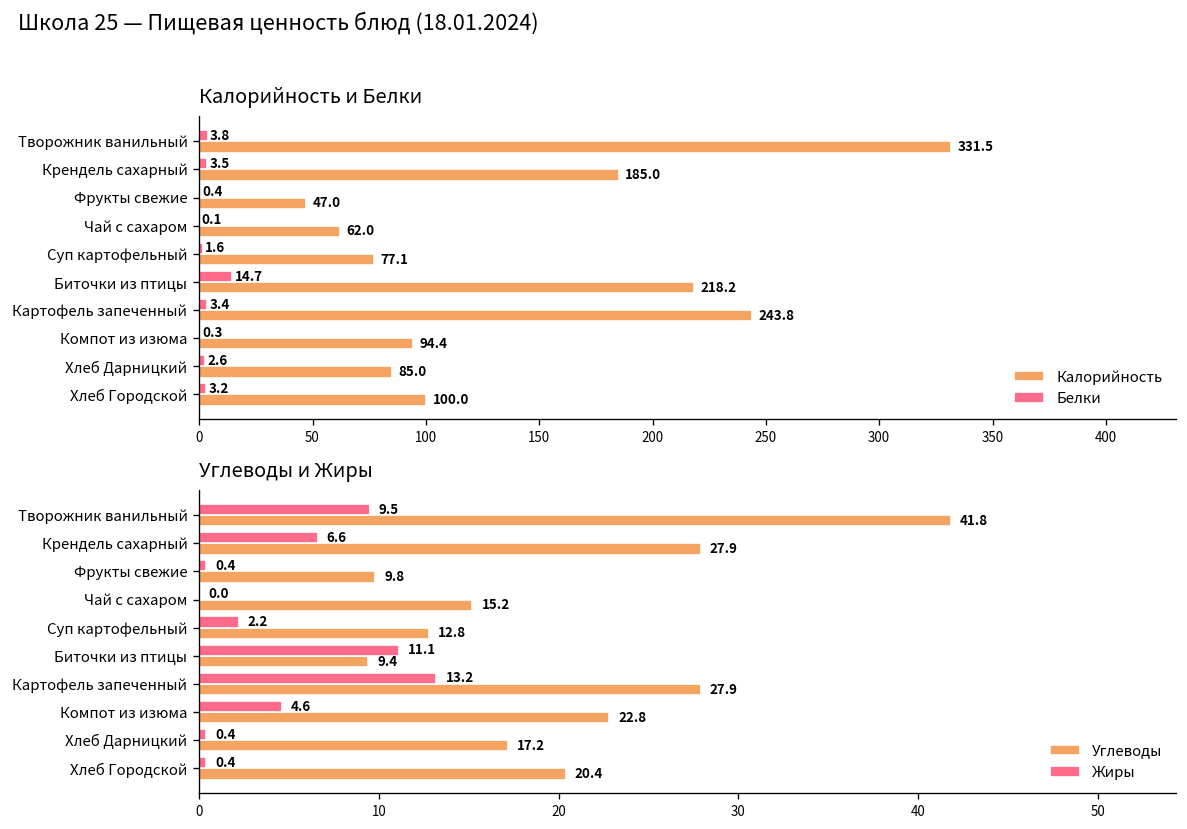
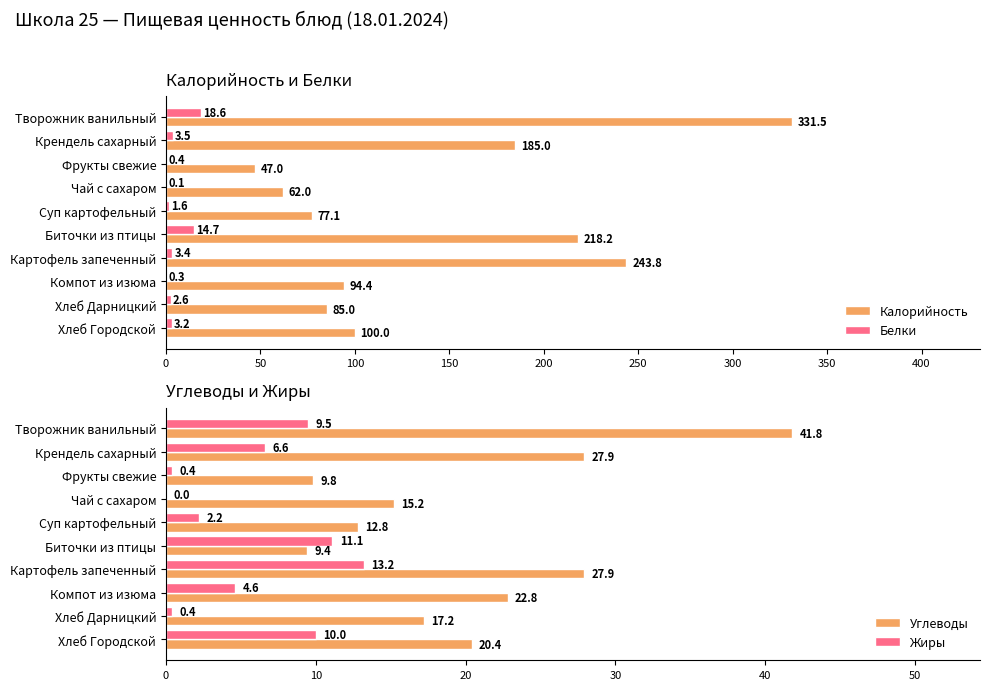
Калорийность и Белки, Белки, Творожник ванильный: 3.8 -> 18.6
Углеводы и Жиры, Жиры, Хлеб Городской: 0.4 -> 10.0
